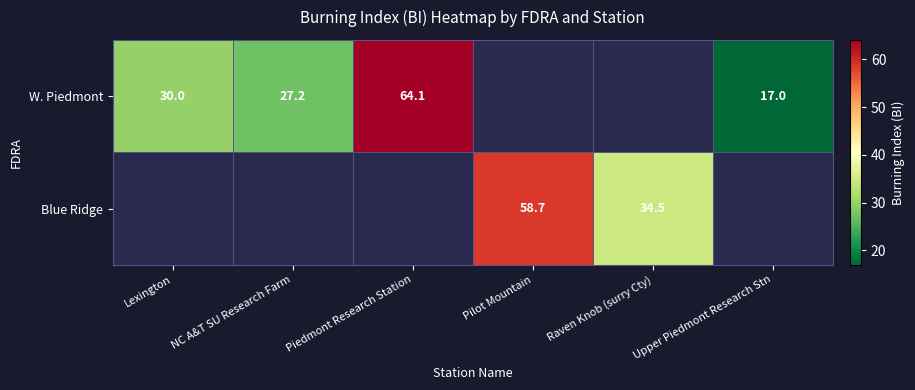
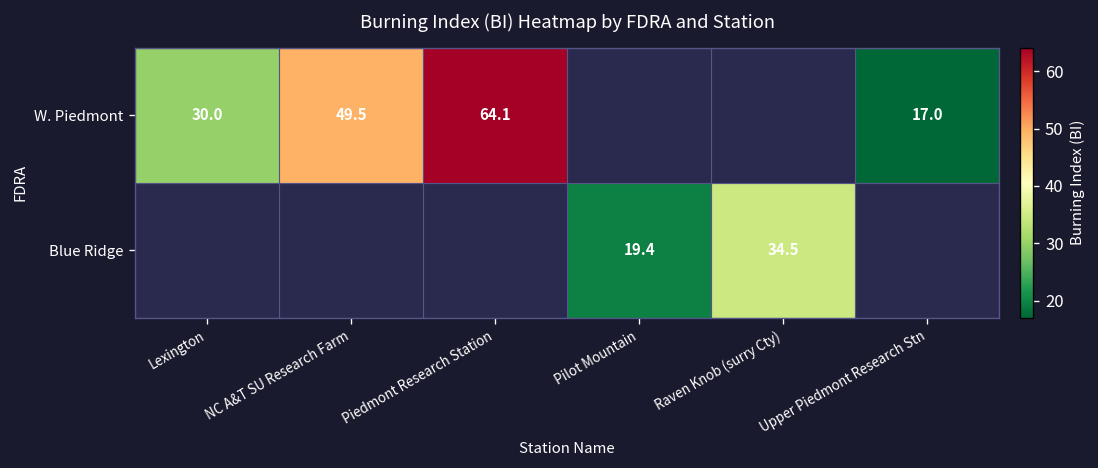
W. Piedmont, NC A&T SU Research Farm: 27.2 -> 49.5
Blue Ridge, Pilot Mountain: 58.7 -> 19.4
